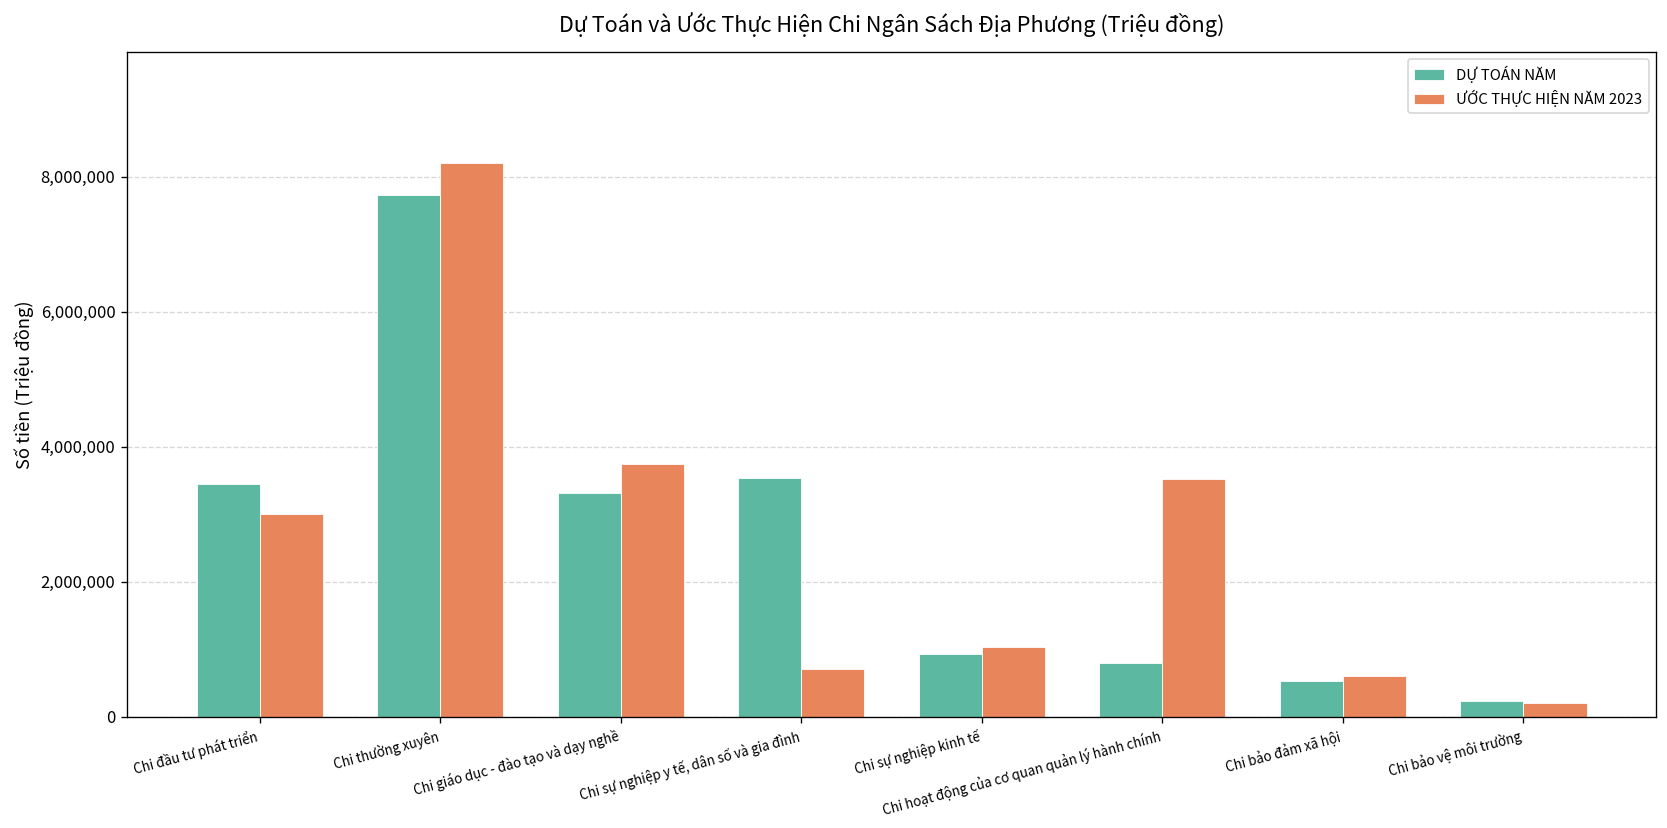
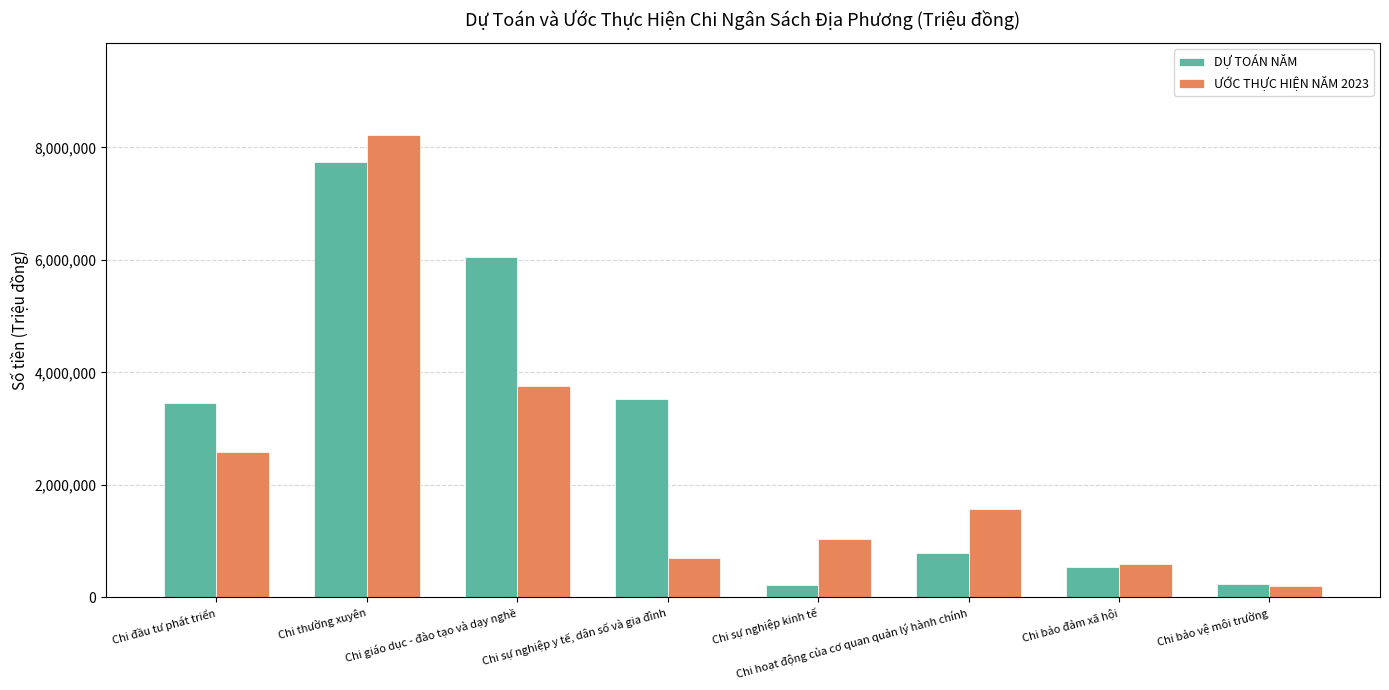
ƯỚC THỰC HIỆN NĂM 2023, Chi đầu tư phát triển: 3,000,000 -> 2,600,000
DỰ TOÁN NĂM, Chi giáo dục - đào tạo và dạy nghề: 3,300,000 -> 6,000,000
DỰ TOÁN NĂM, Chi sự nghiệp kinh tế: 900,000 -> 200,000
ƯỚC THỰC HIỆN NĂM 2023, Chi hoạt động của cơ quan quản lý hành chính: 3,500,000 -> 1,600,000
